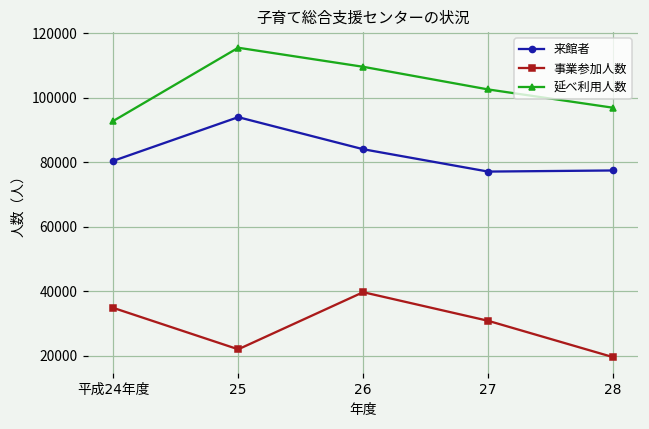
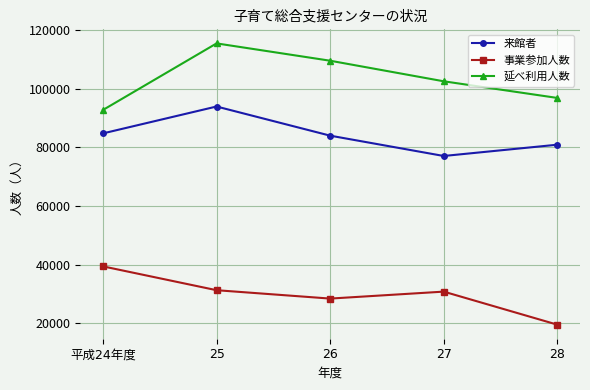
来館者, 平成24年度: 80000 -> 85000
事業参加人数, 平成24年度: 35000 -> 39000
事業参加人数, 25: 22000 -> 31000
事業参加人数, 26: 40000 -> 28000
来館者, 28: 77000 -> 81000
